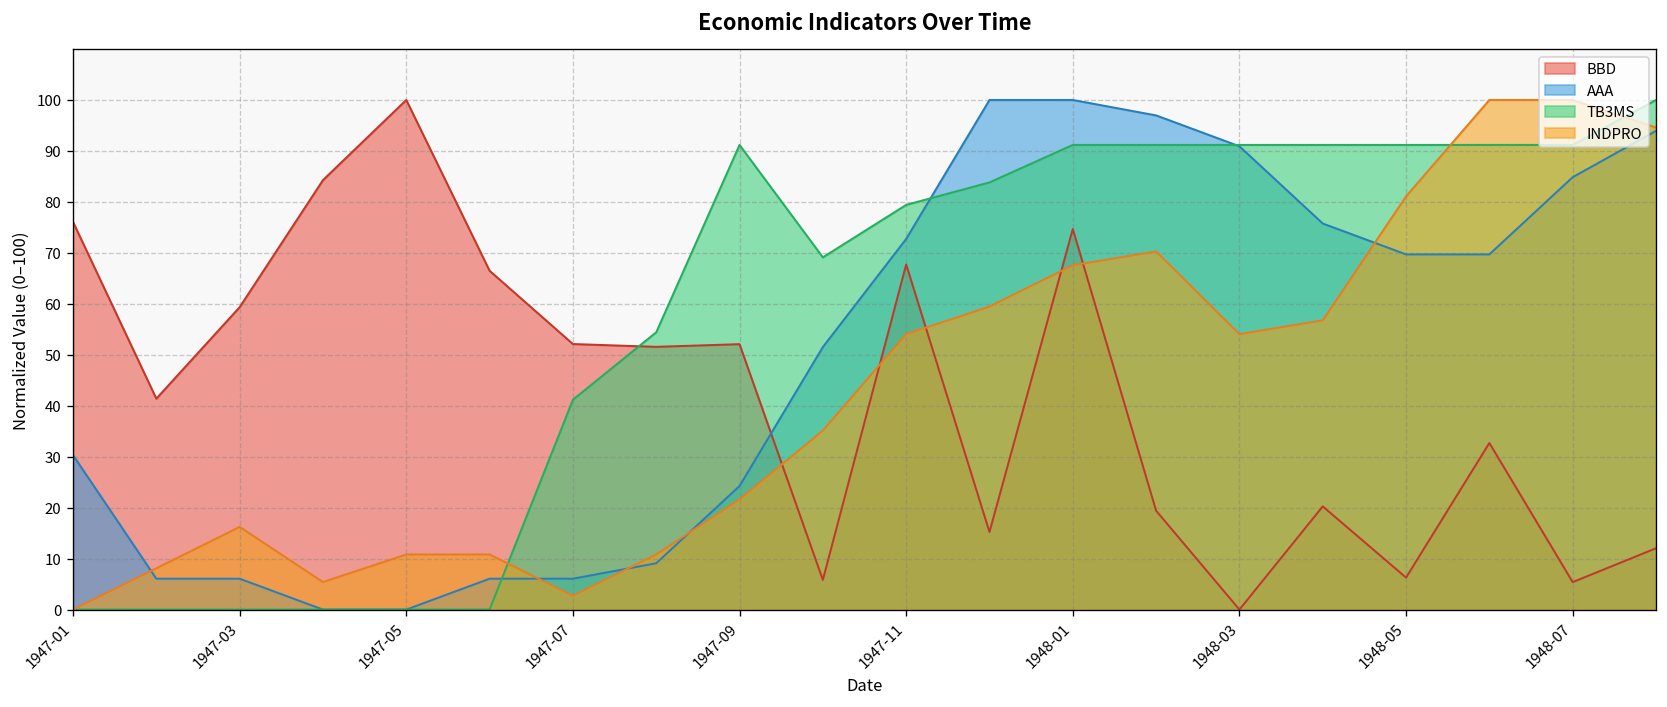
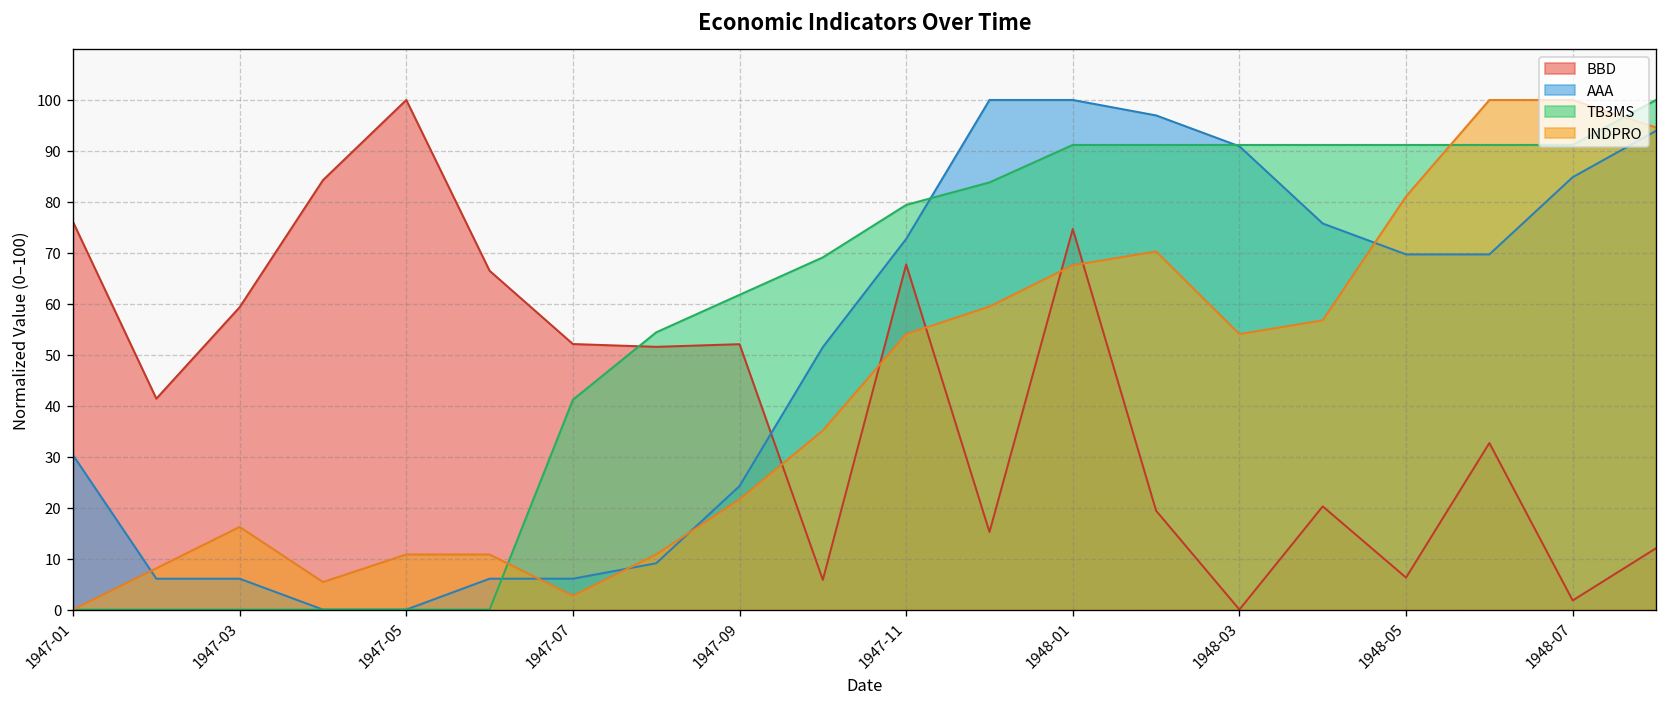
TB3MS, 1947-09: 91 -> 62
BBD, 1948-07: 5 -> 2
